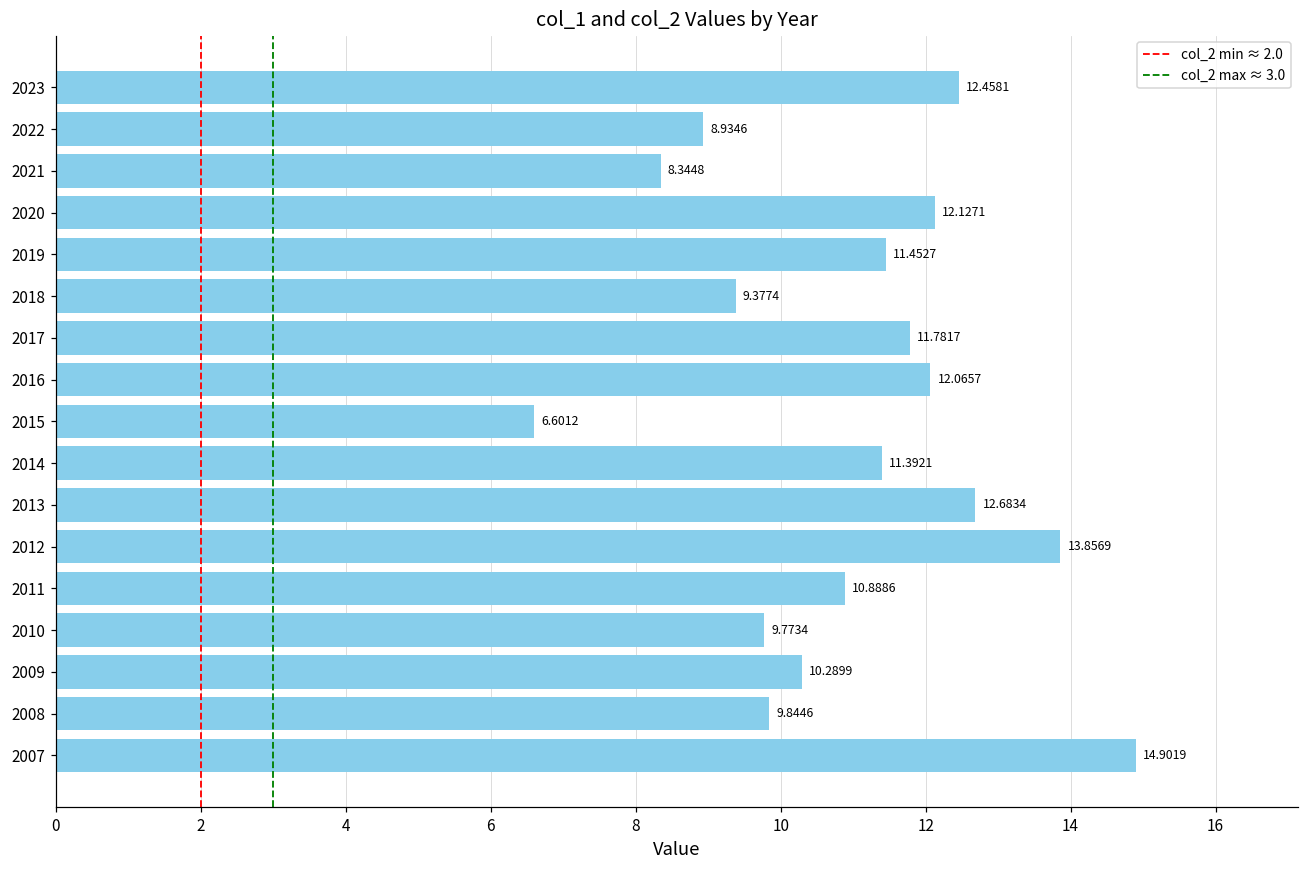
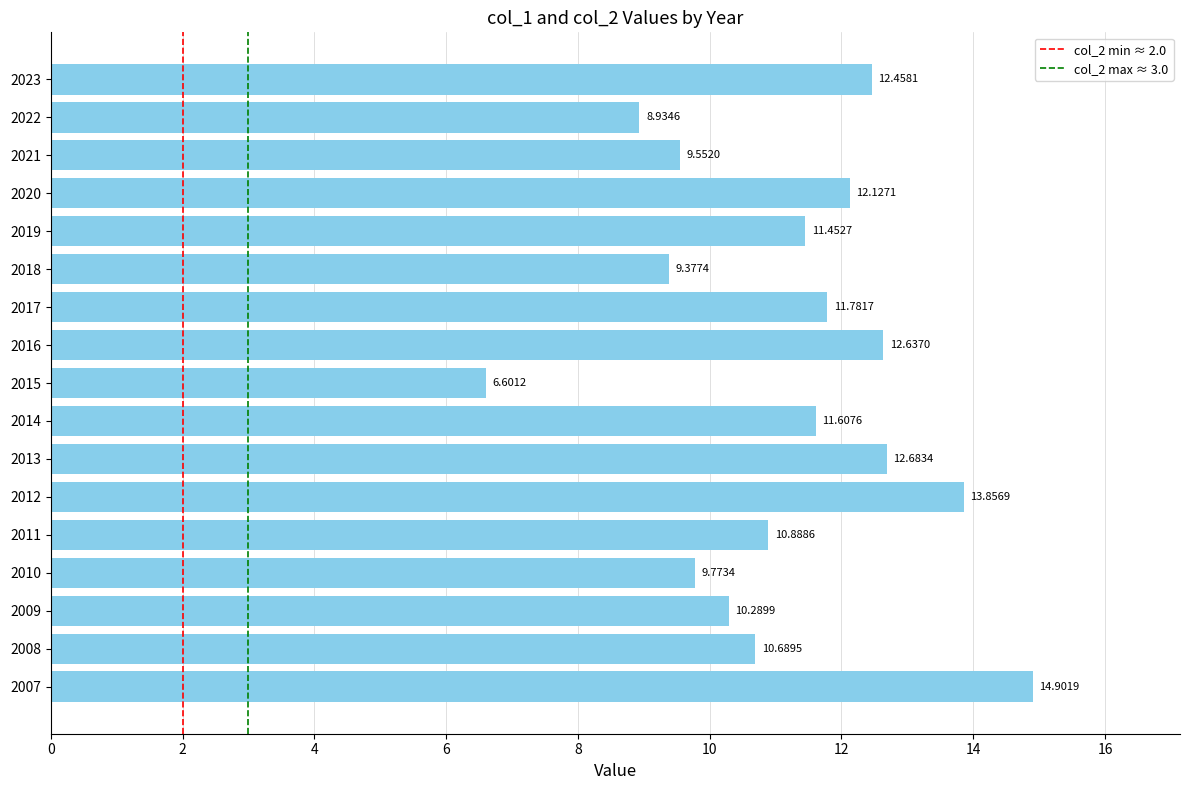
2021: 8.3448 -> 9.5520
2016: 12.0657 -> 12.6370
2014: 11.3921 -> 11.6076
2008: 9.8446 -> 10.6895
